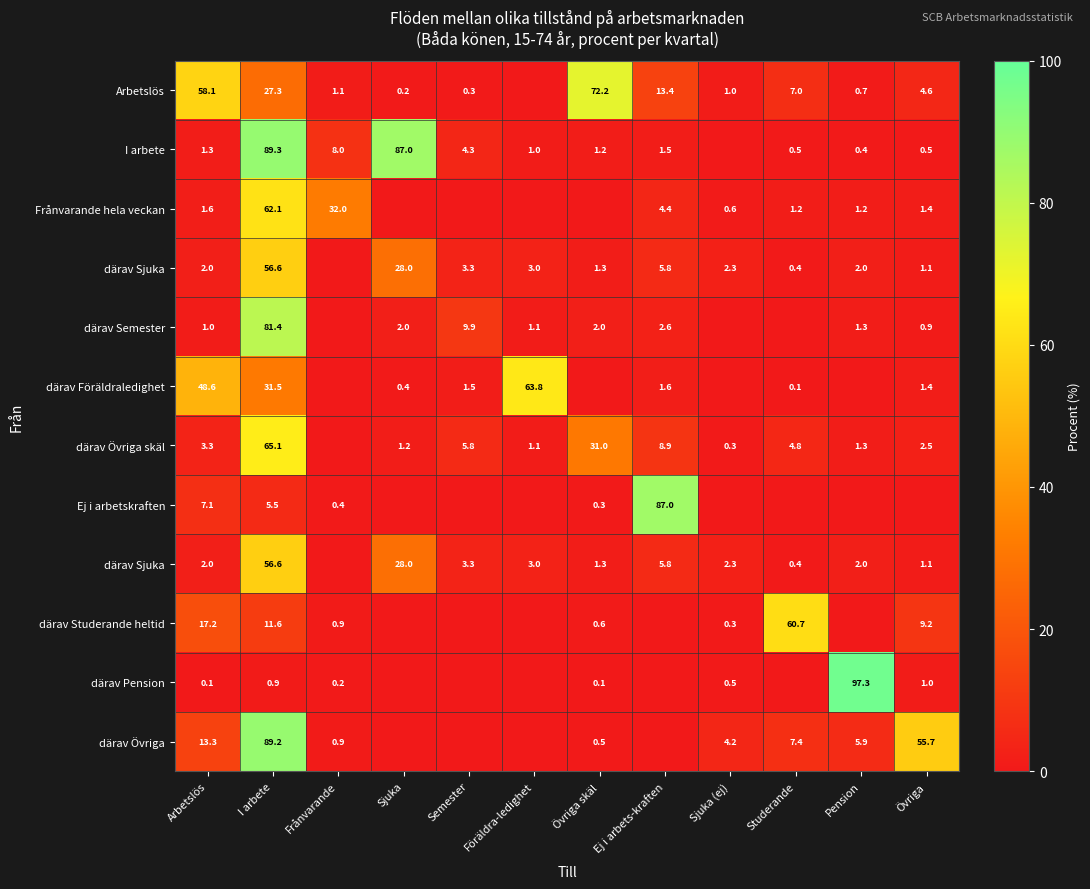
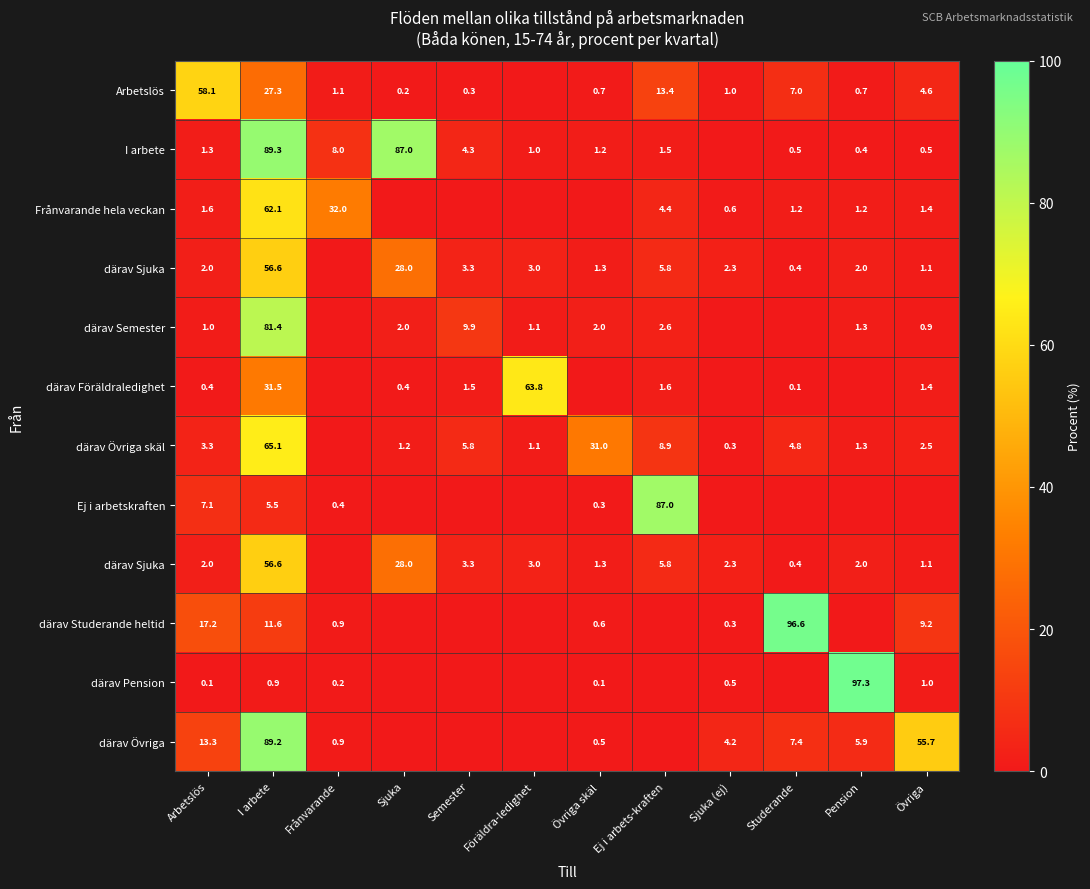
Arbetslös, Övriga skäl: 72.2 -> 0.7
därav Föräldraledighet, Arbetslös: 48.6 -> 0.4
därav Studerande heltid, Studerande: 60.7 -> 96.6
